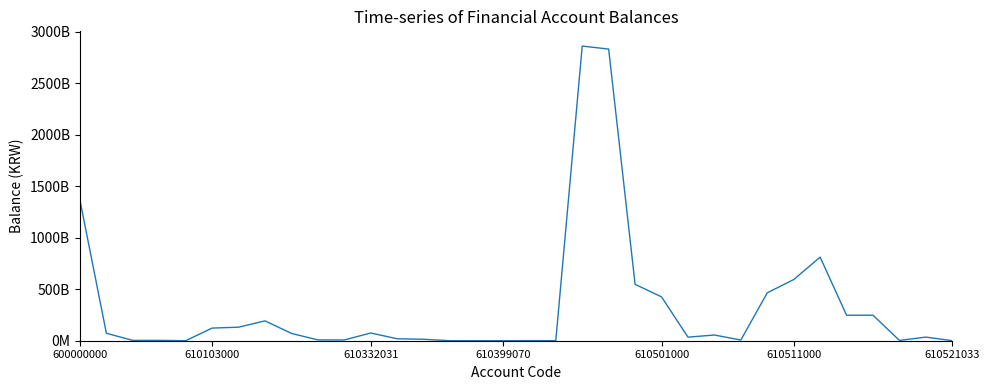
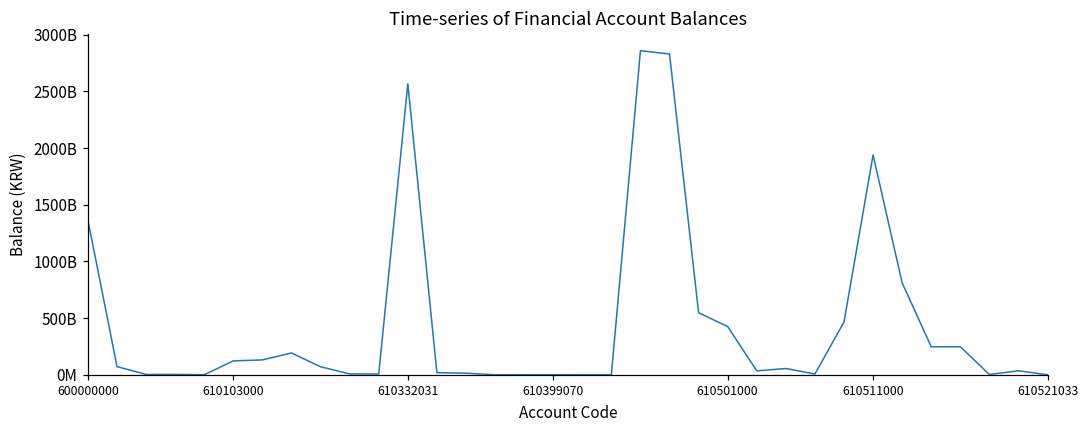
610332031: 80000000000 -> 2570000000000
610511000: 590000000000 -> 1940000000000
